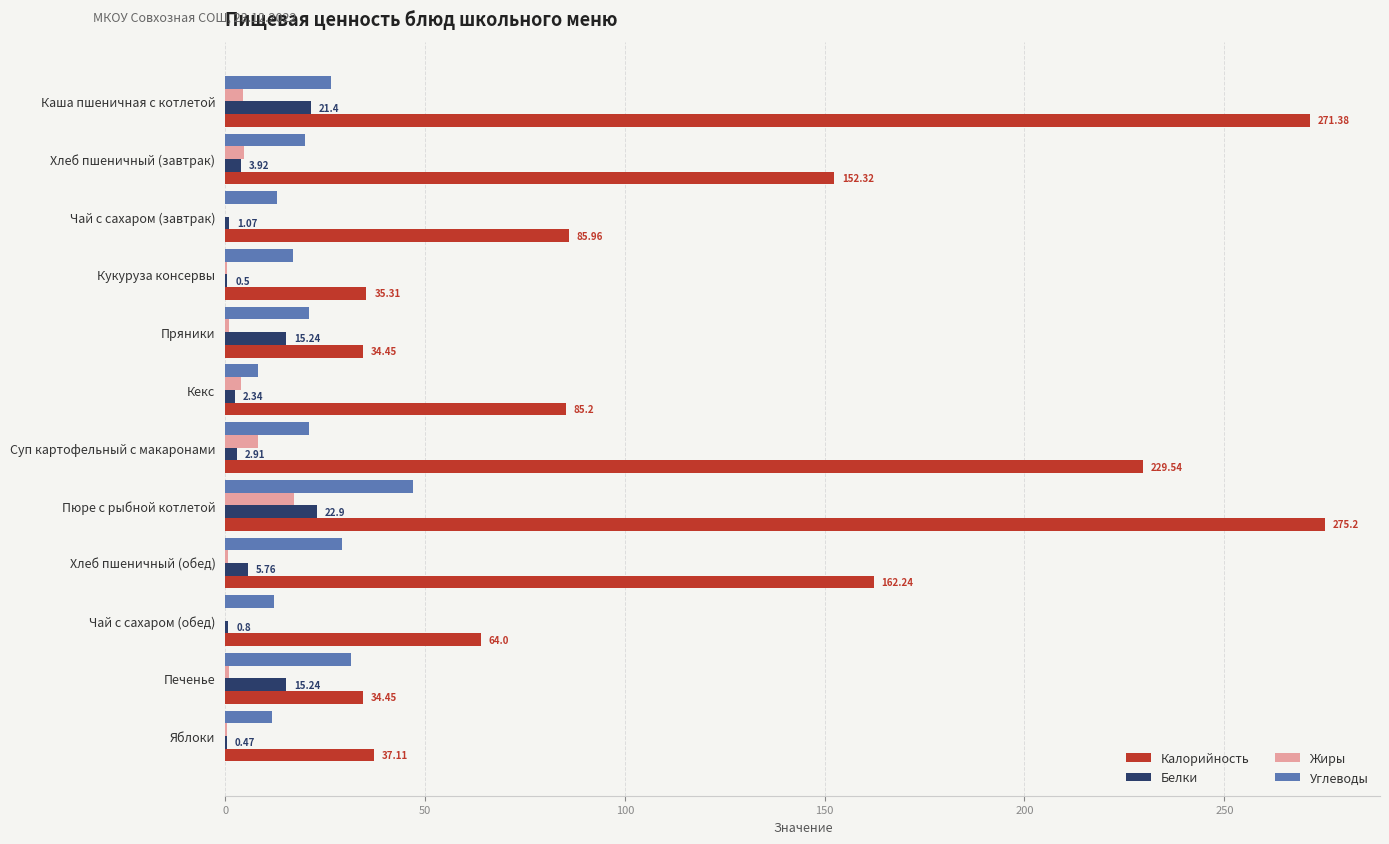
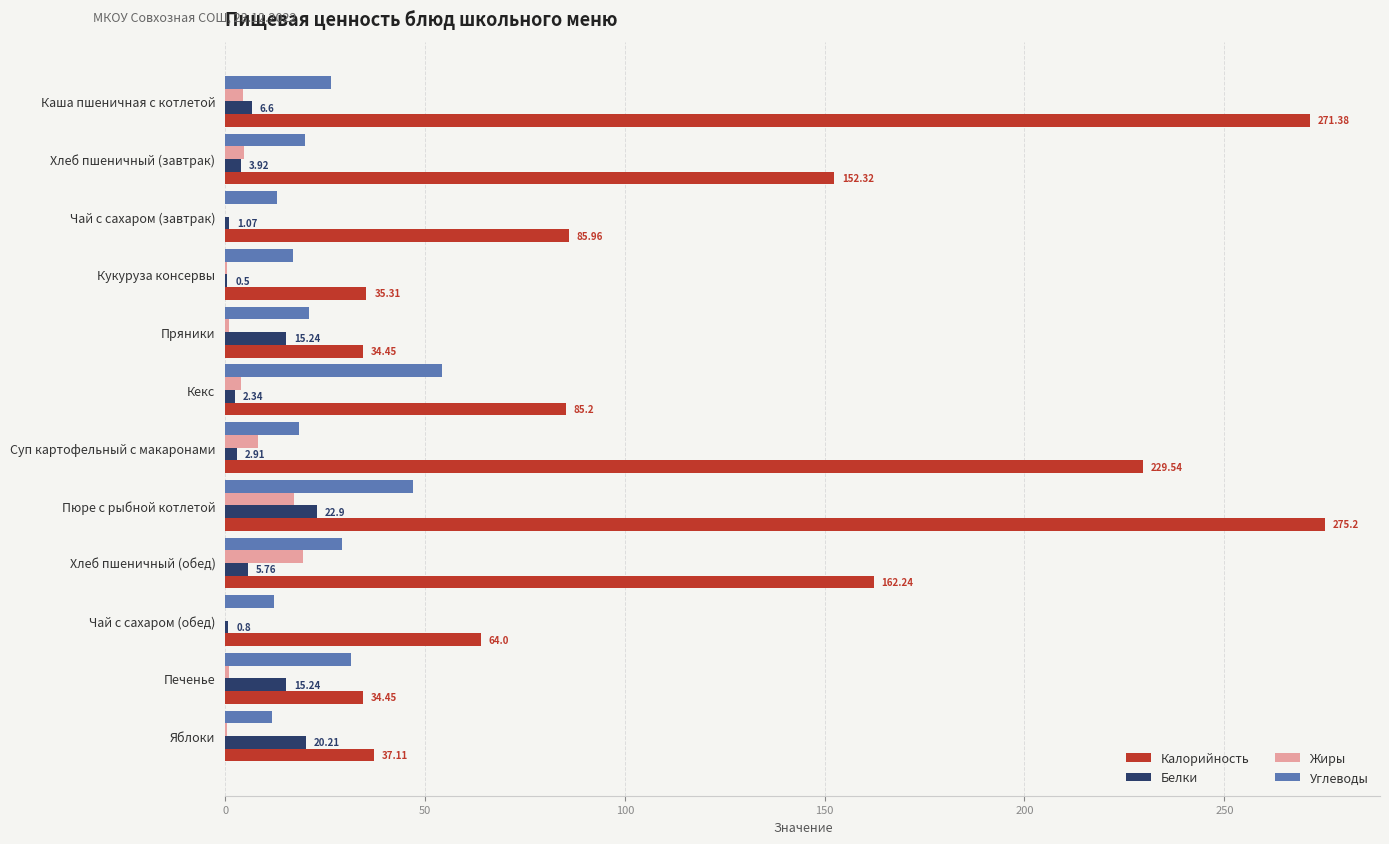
Белки, Каша пшеничная с котлетой: 21.4 -> 6.6
Углеводы, Кекс: 8 -> 54
Углеводы, Суп картофельный с макаронами: 21 -> 18
Жиры, Хлеб пшеничный (обед): 1 -> 20
Белки, Яблоки: 0.47 -> 20.21
